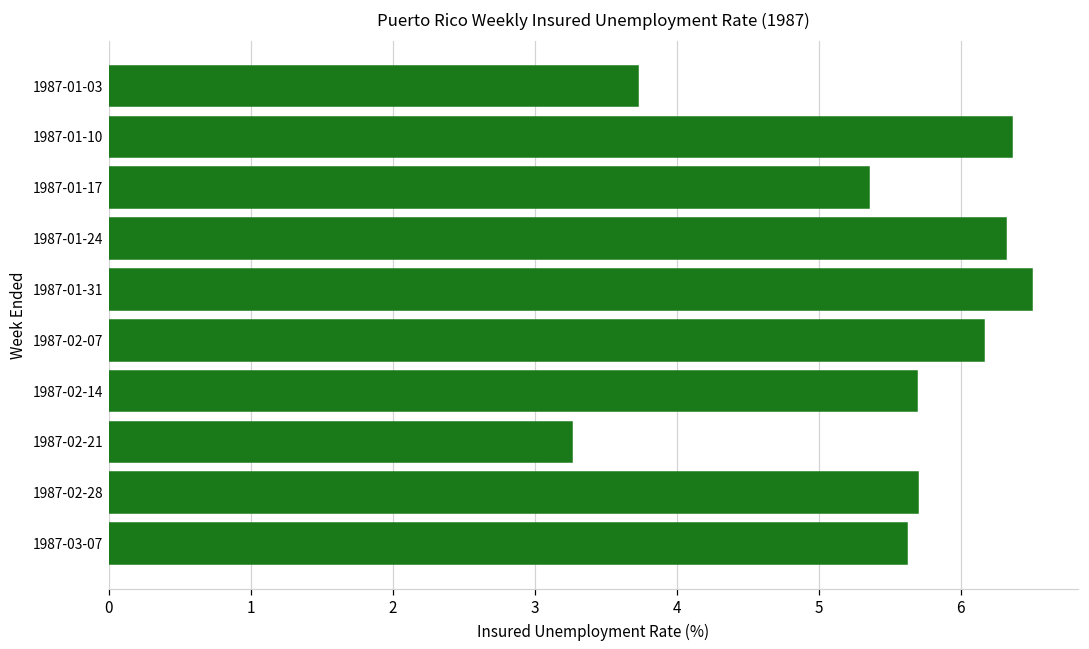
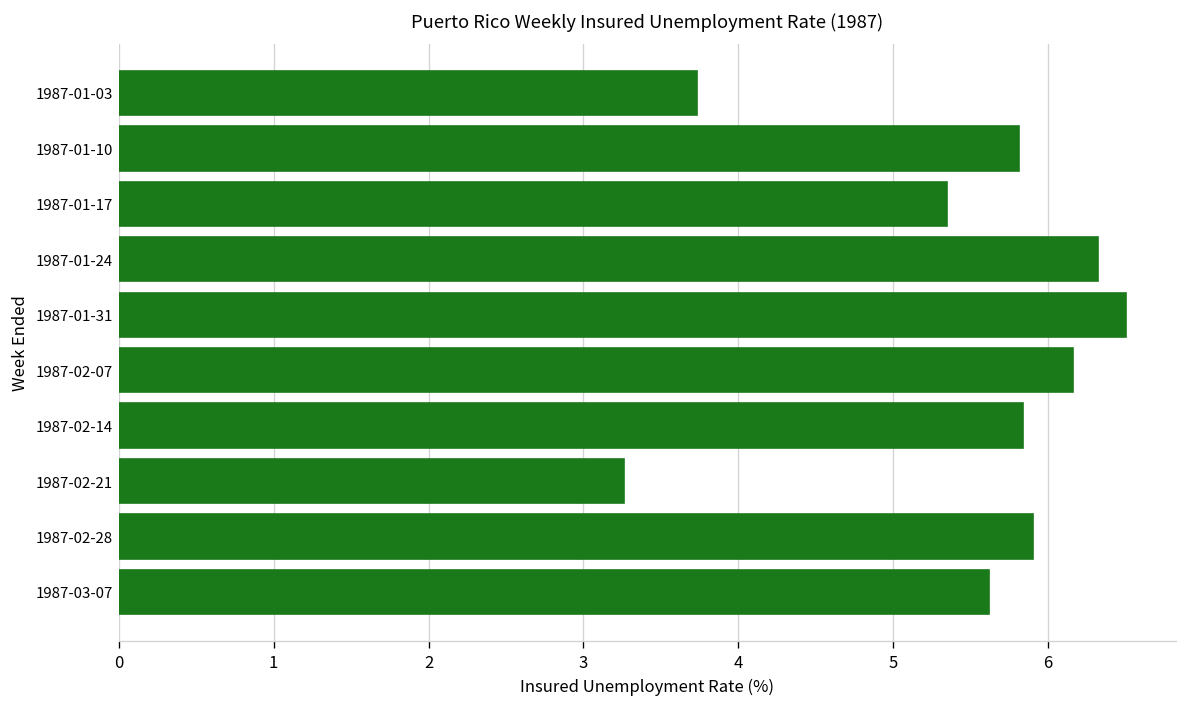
1987-01-10: 6.36 -> 5.81
1987-02-14: 5.69 -> 5.84
1987-02-28: 5.7 -> 5.9
